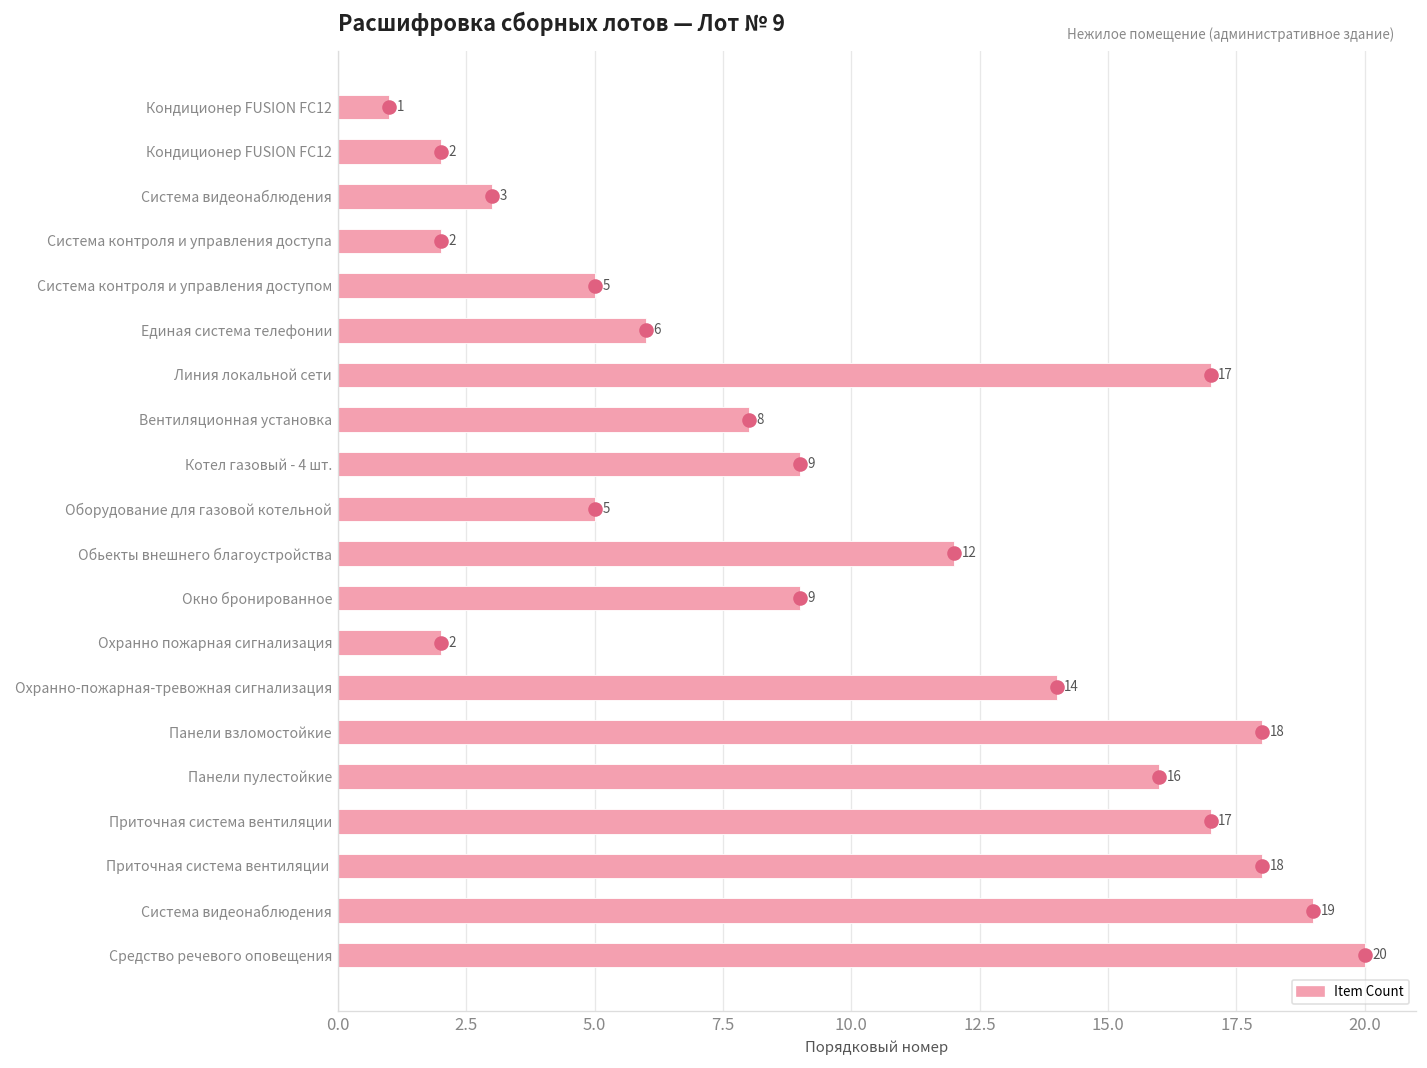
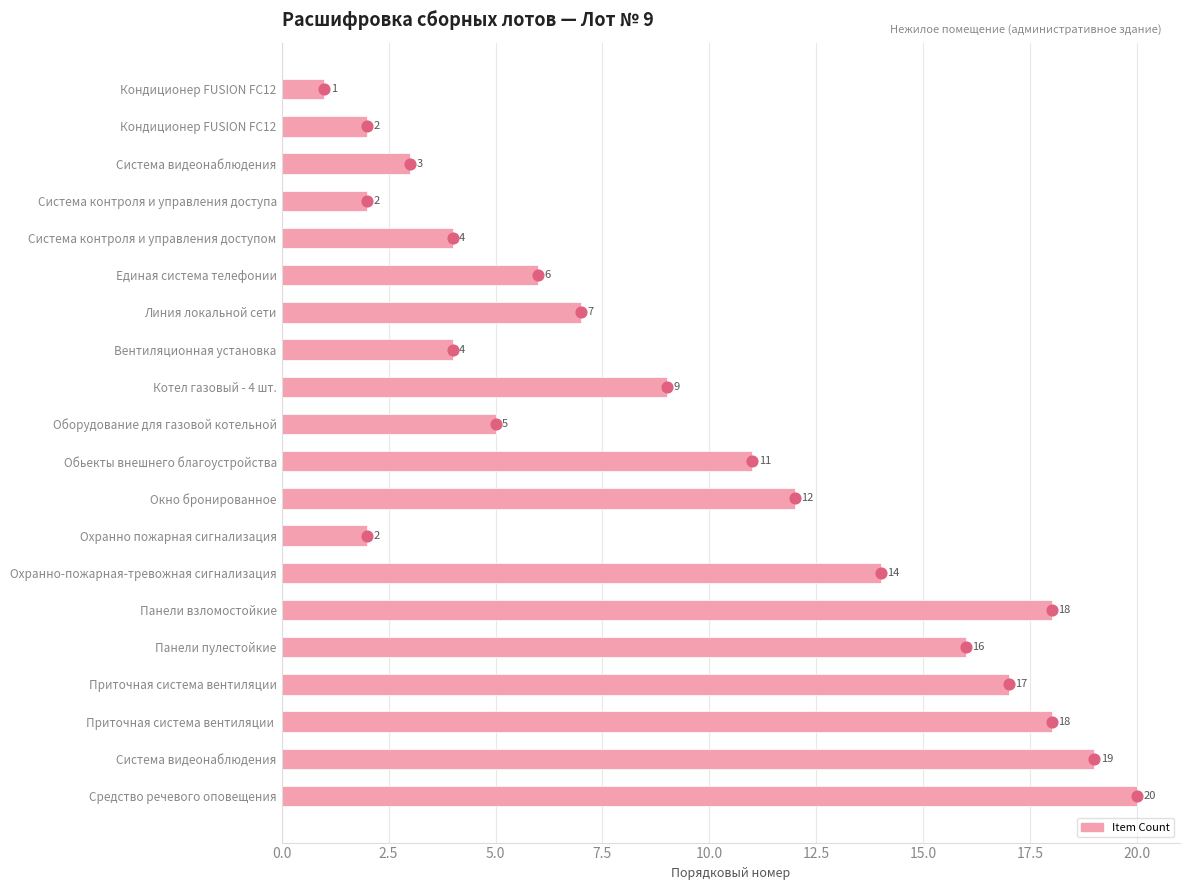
Item Count, Система контроля и управления доступом: 5 -> 4
Item Count, Линия локальной сети: 17 -> 7
Item Count, Вентиляционная установка: 8 -> 4
Item Count, Обьекты внешнего благоустройства: 12 -> 11
Item Count, Окно бронированное: 9 -> 12
